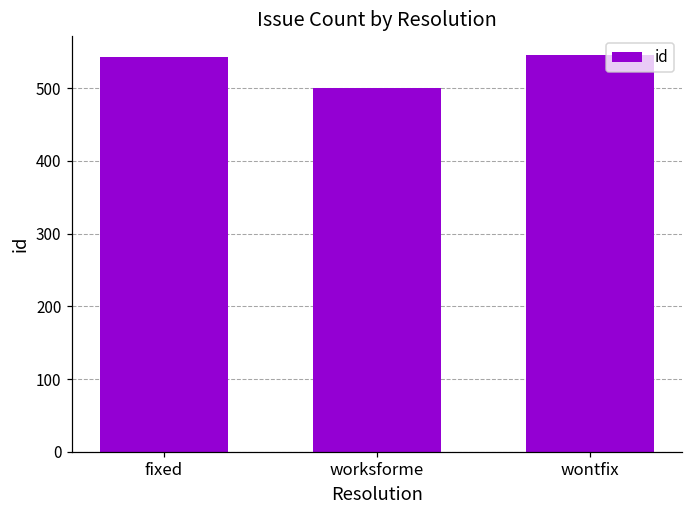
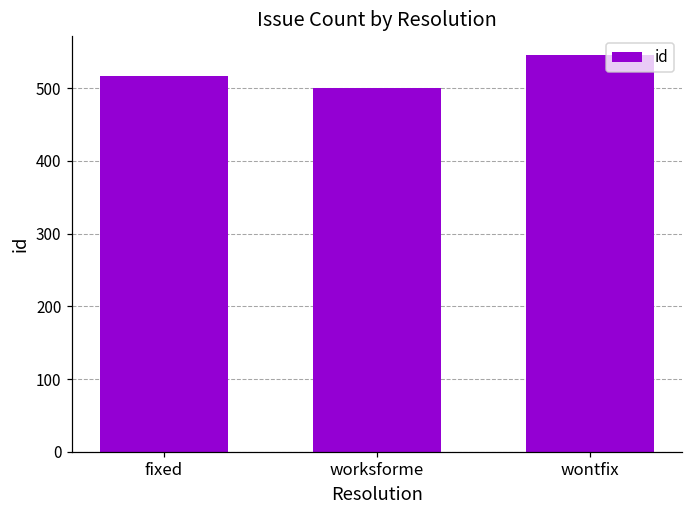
fixed: 540 -> 520
